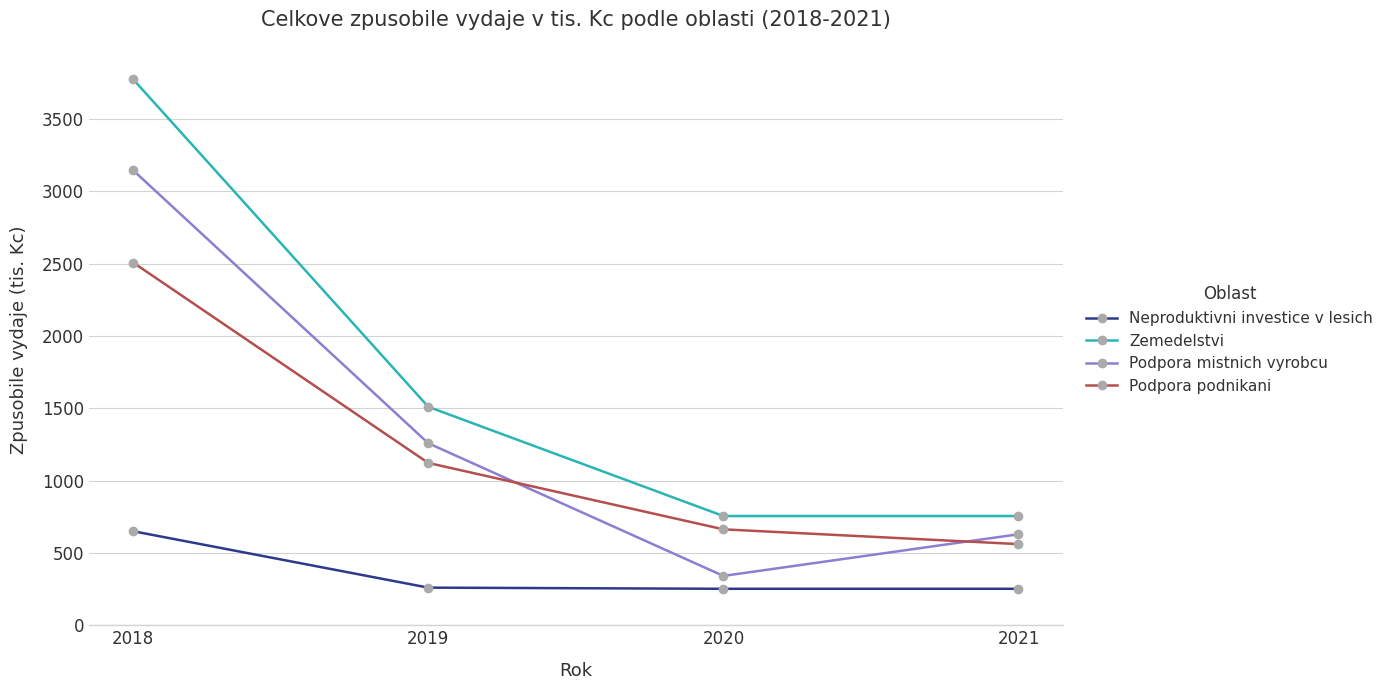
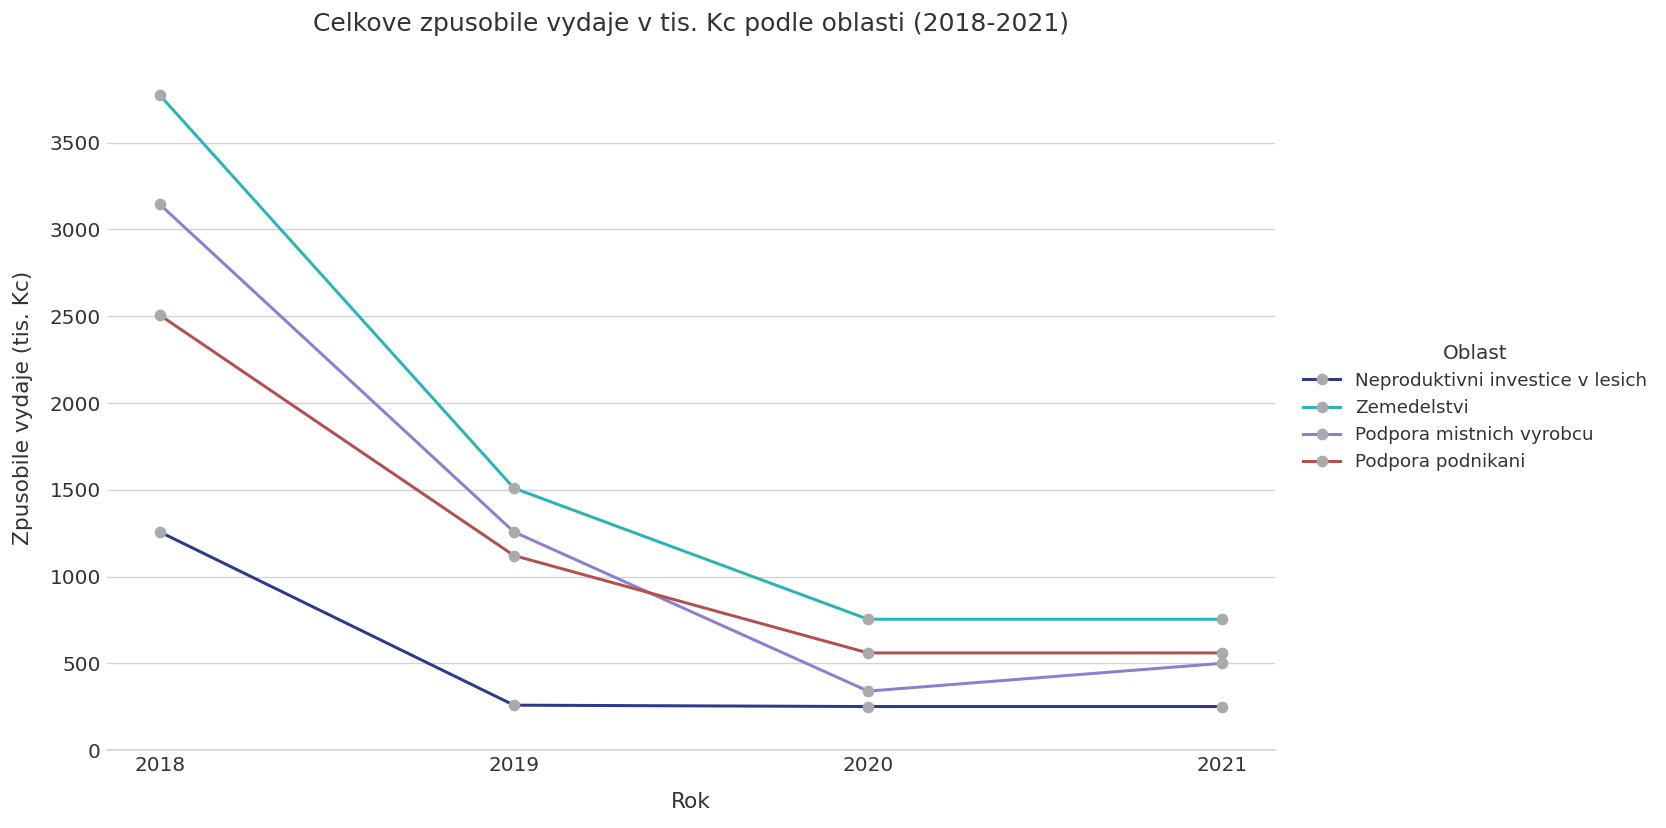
Neproduktivni investice v lesich, 2018: 650 -> 1260
Podpora podnikani, 2020: 660 -> 560
Podpora mistnich vyrobcu, 2021: 630 -> 500
